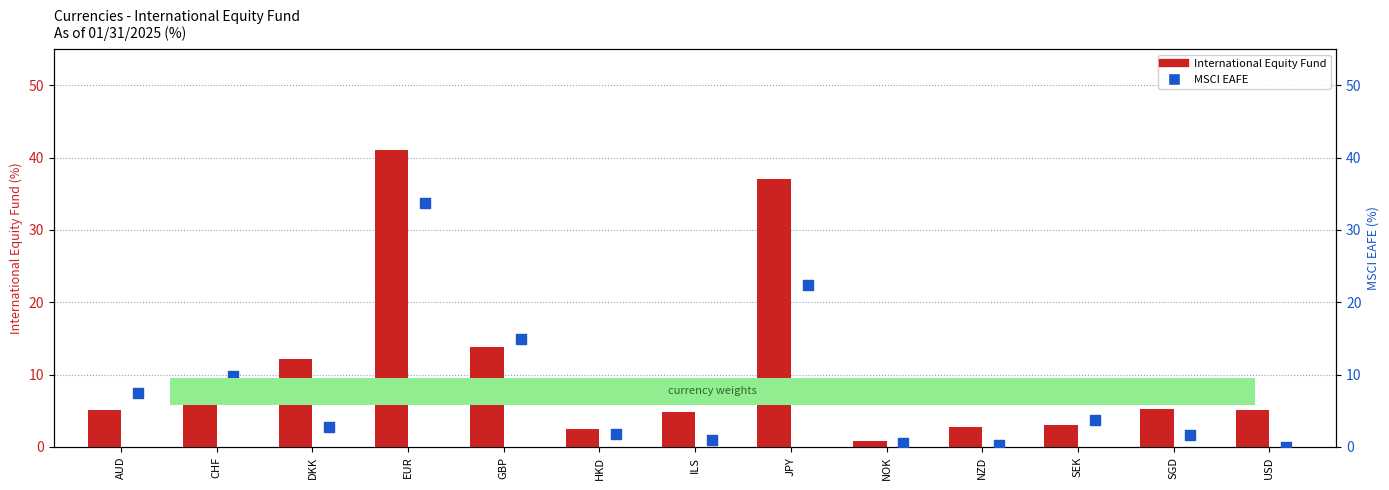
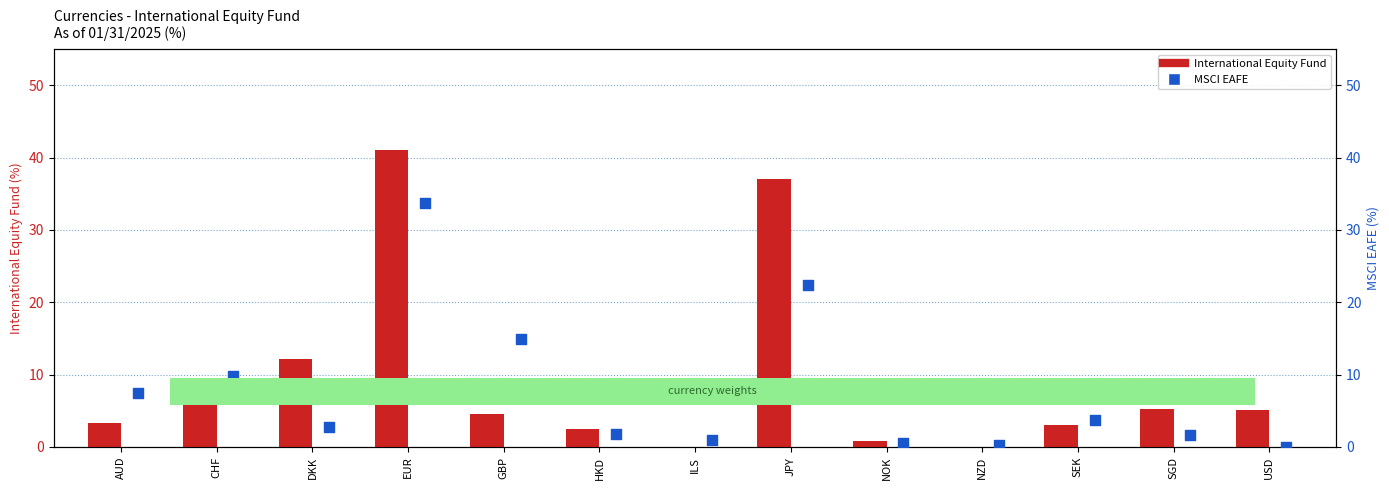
International Equity Fund, AUD: 5 -> 3
International Equity Fund, GBP: 14 -> 5
International Equity Fund, ILS: 5 -> 0
International Equity Fund, NZD: 3 -> 0
